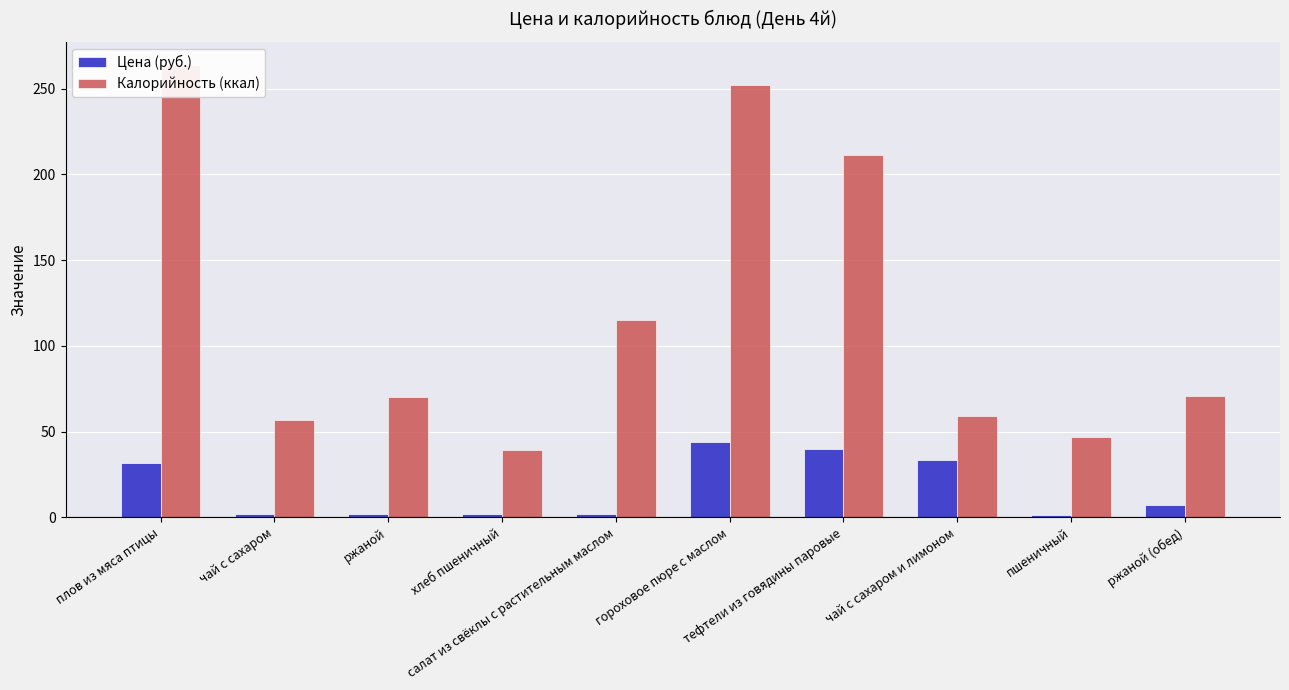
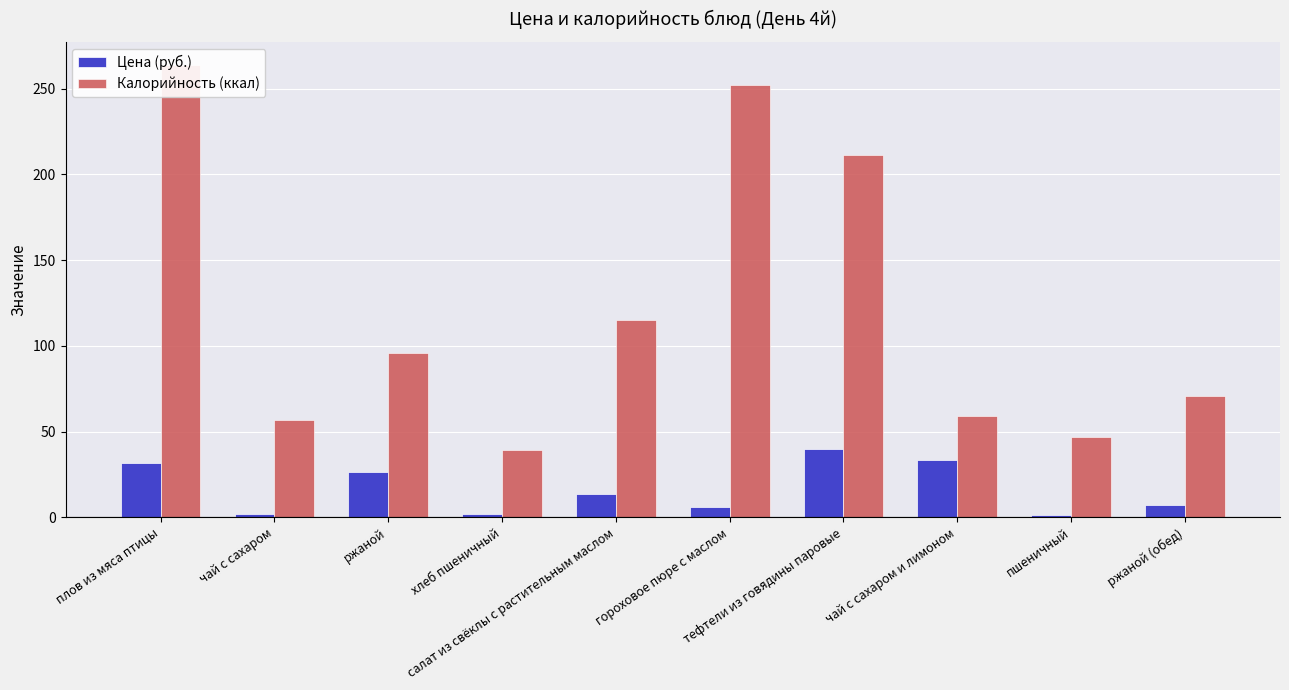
Цена (руб.), ржаной: 2 -> 26
Калорийность (ккал), ржаной: 70 -> 96
Цена (руб.), салат из свёклы с растительным маслом: 2 -> 14
Цена (руб.), гороховое пюре с маслом: 44 -> 6
